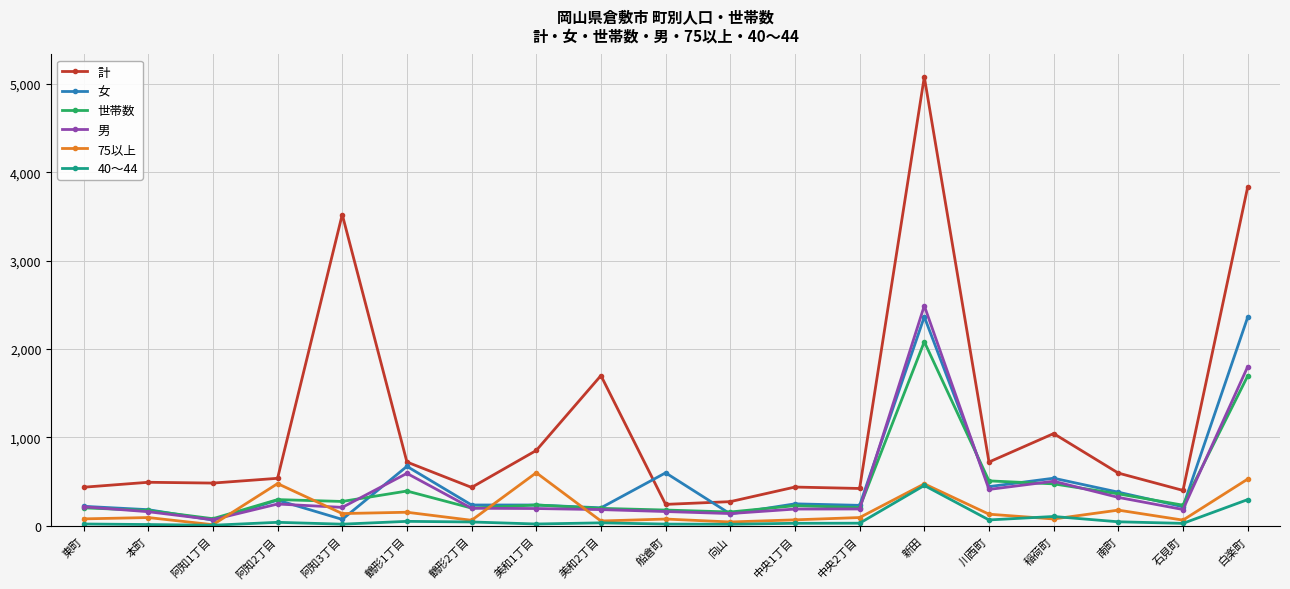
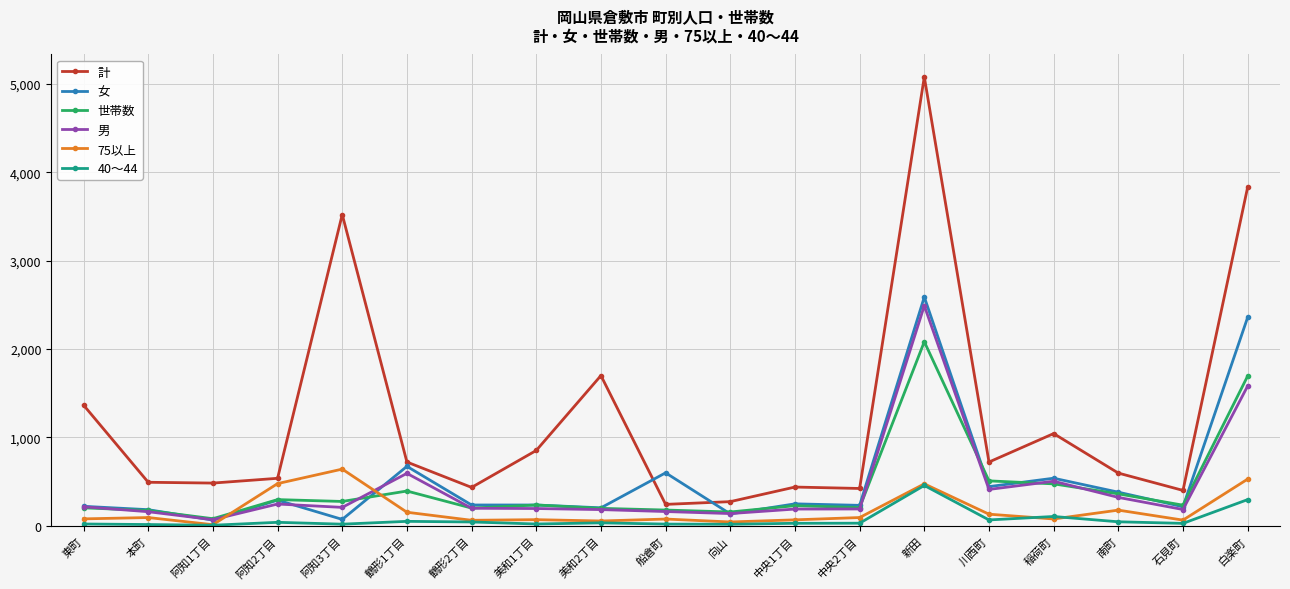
計, 東町: 400 -> 1,400
75以上, 阿知3丁目: 100 -> 600
75以上, 美和1丁目: 600 -> 100
女, 新田: 2,400 -> 2,600
男, 白楽町: 1,800 -> 1,600
